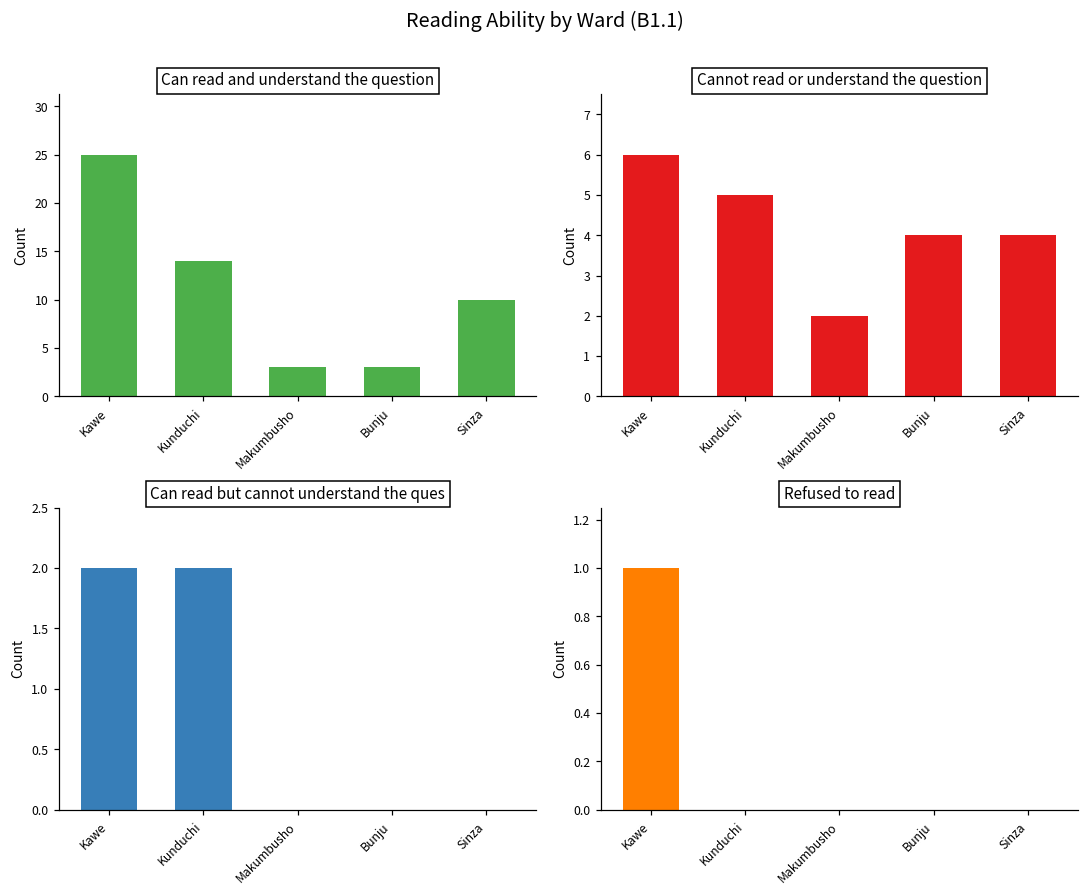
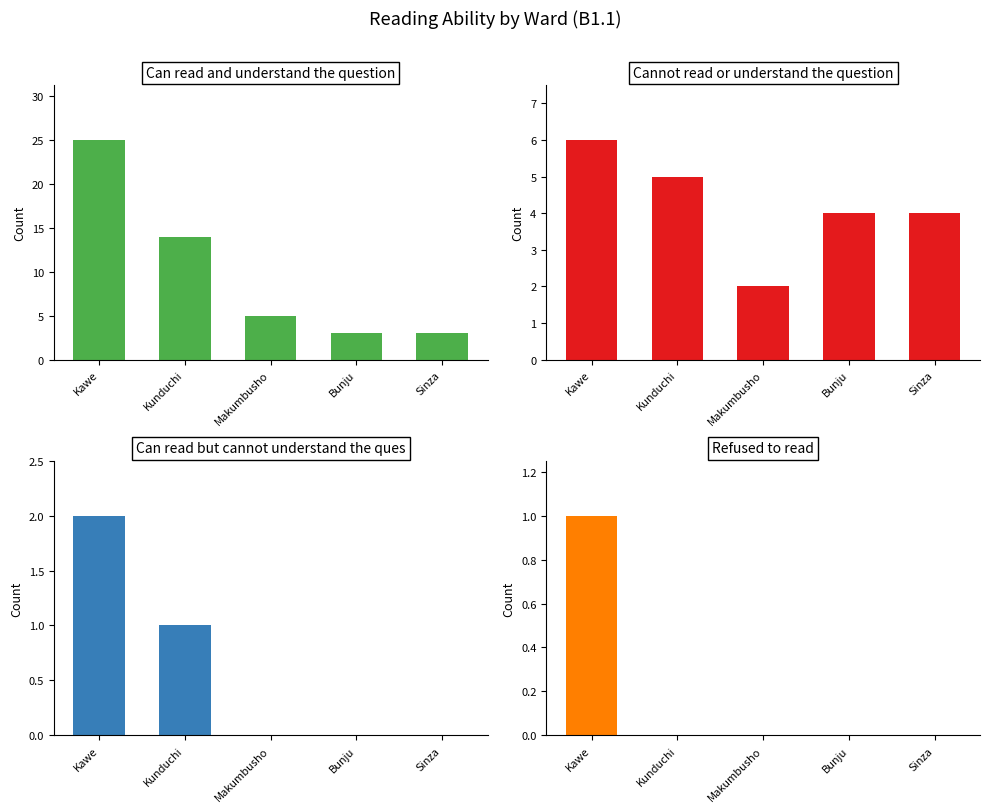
Can read and understand the question, Makumbusho: 3 -> 5
Can read and understand the question, Sinza: 10 -> 3
Can read but cannot understand the ques, Kunduchi: 2 -> 1
